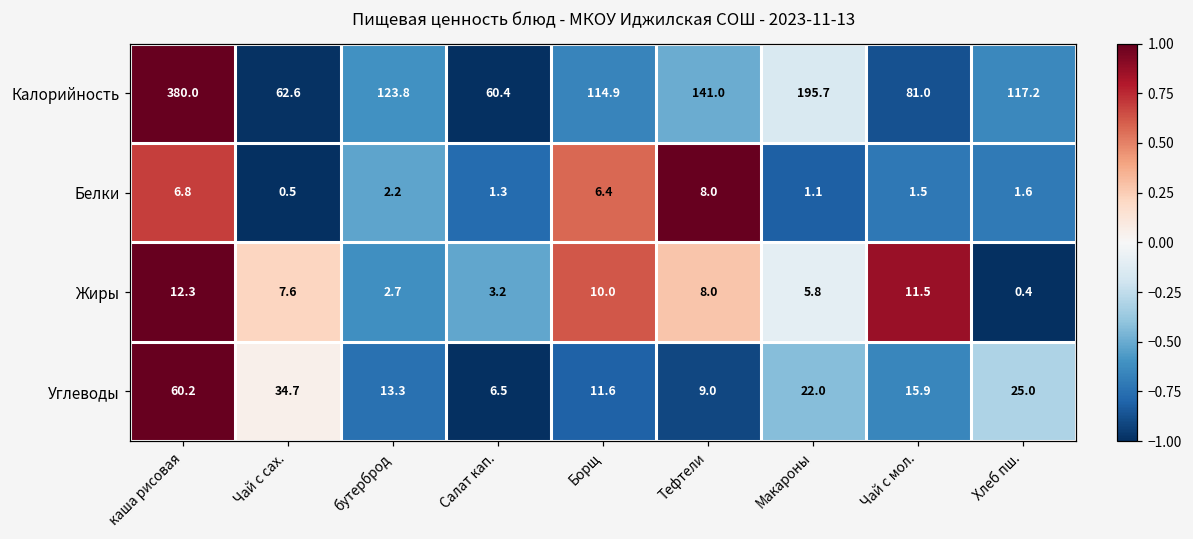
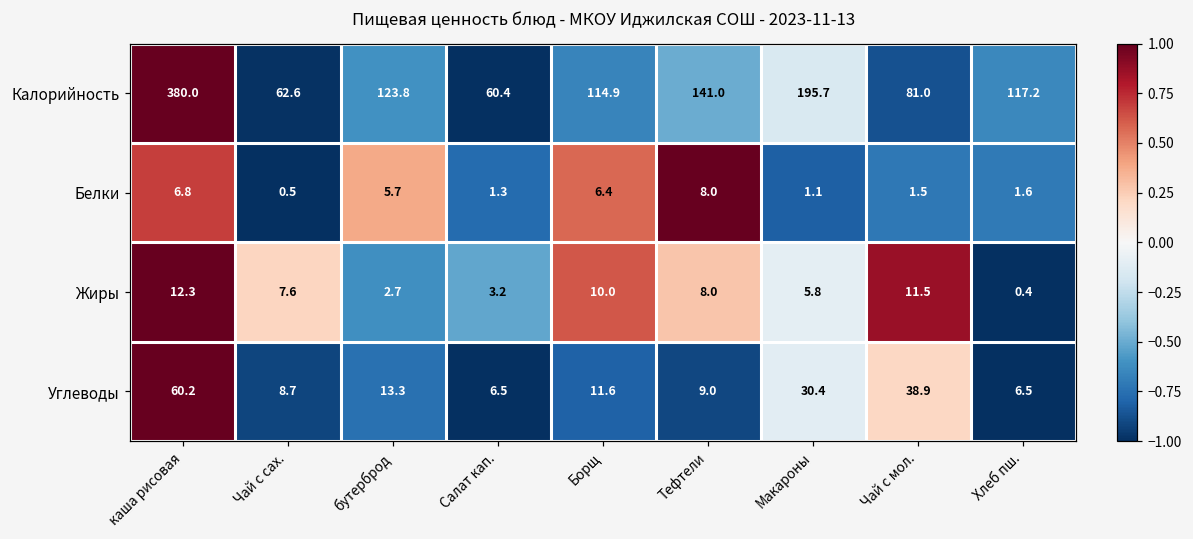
Белки, бутерброд: 2.2 -> 5.7
Углеводы, Чай с сах.: 34.7 -> 8.7
Углеводы, Макароны: 22.0 -> 30.4
Углеводы, Чай с мол.: 15.9 -> 38.9
Углеводы, Хлеб пш.: 25.0 -> 6.5
